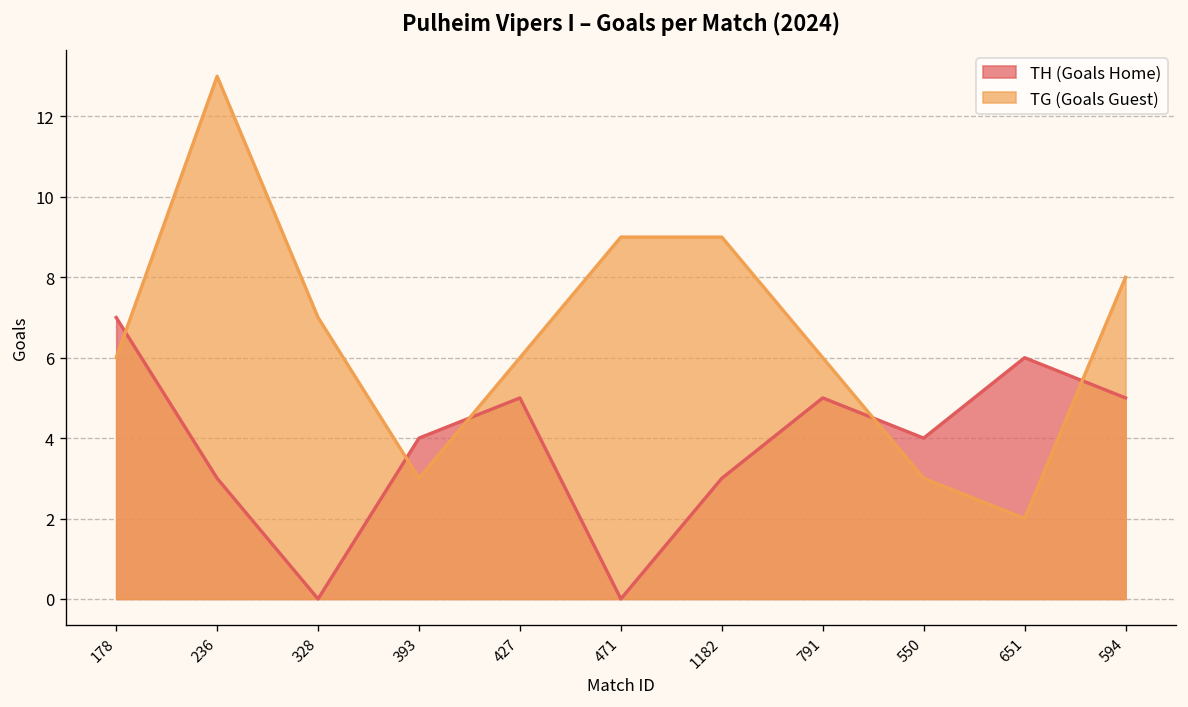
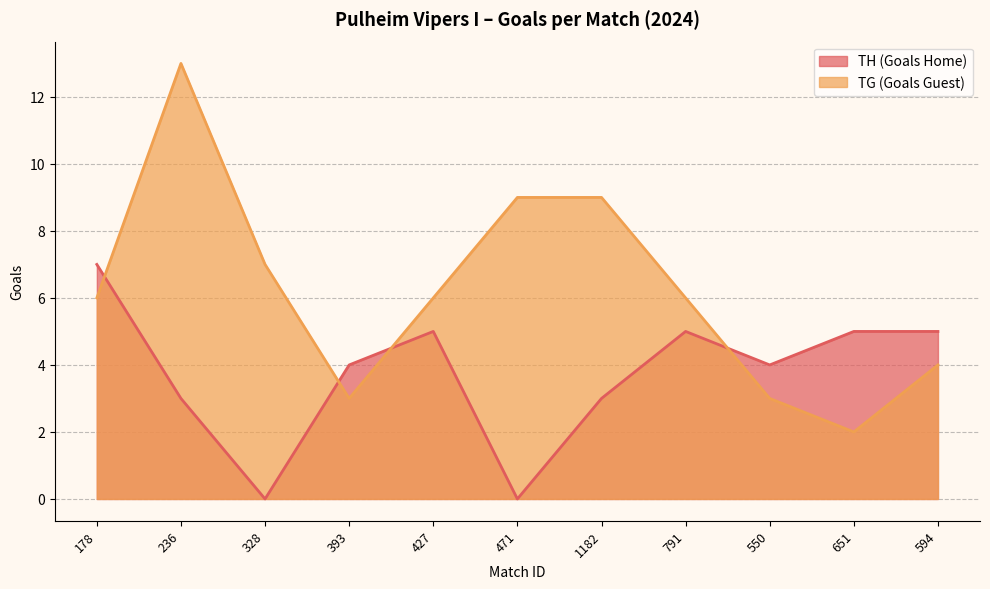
TH (Goals Home), 651: 6 -> 5
TG (Goals Guest), 594: 8 -> 4
